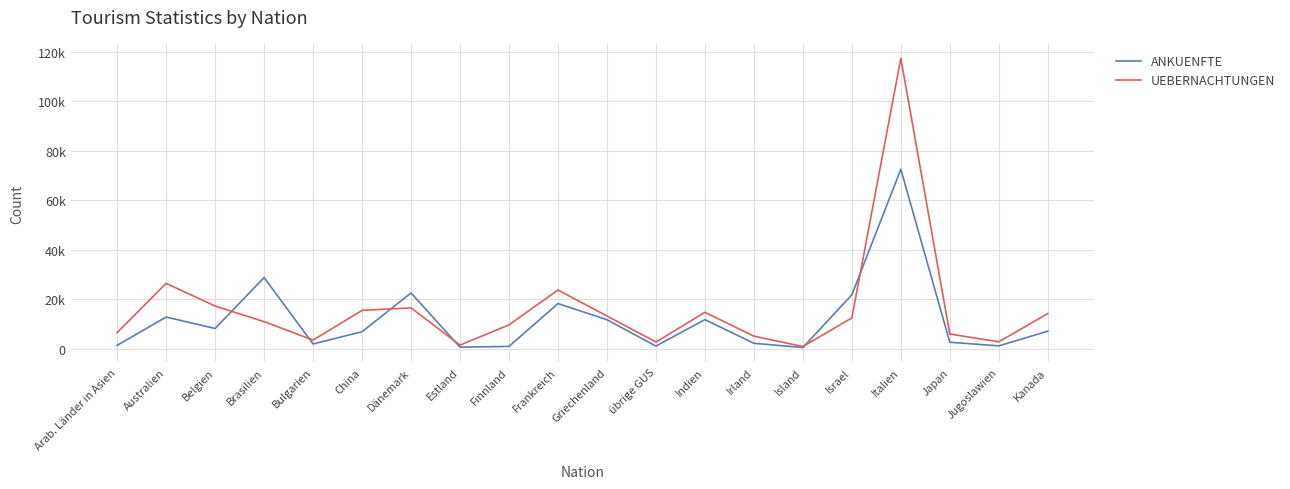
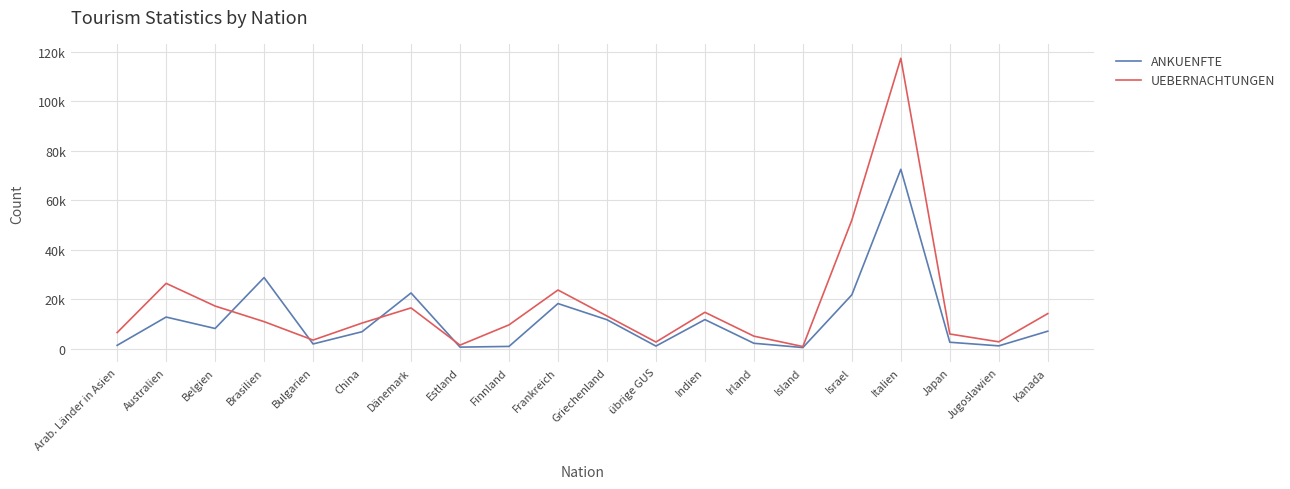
UEBERNACHTUNGEN, China: 16000 -> 10000
UEBERNACHTUNGEN, Israel: 13000 -> 52000
